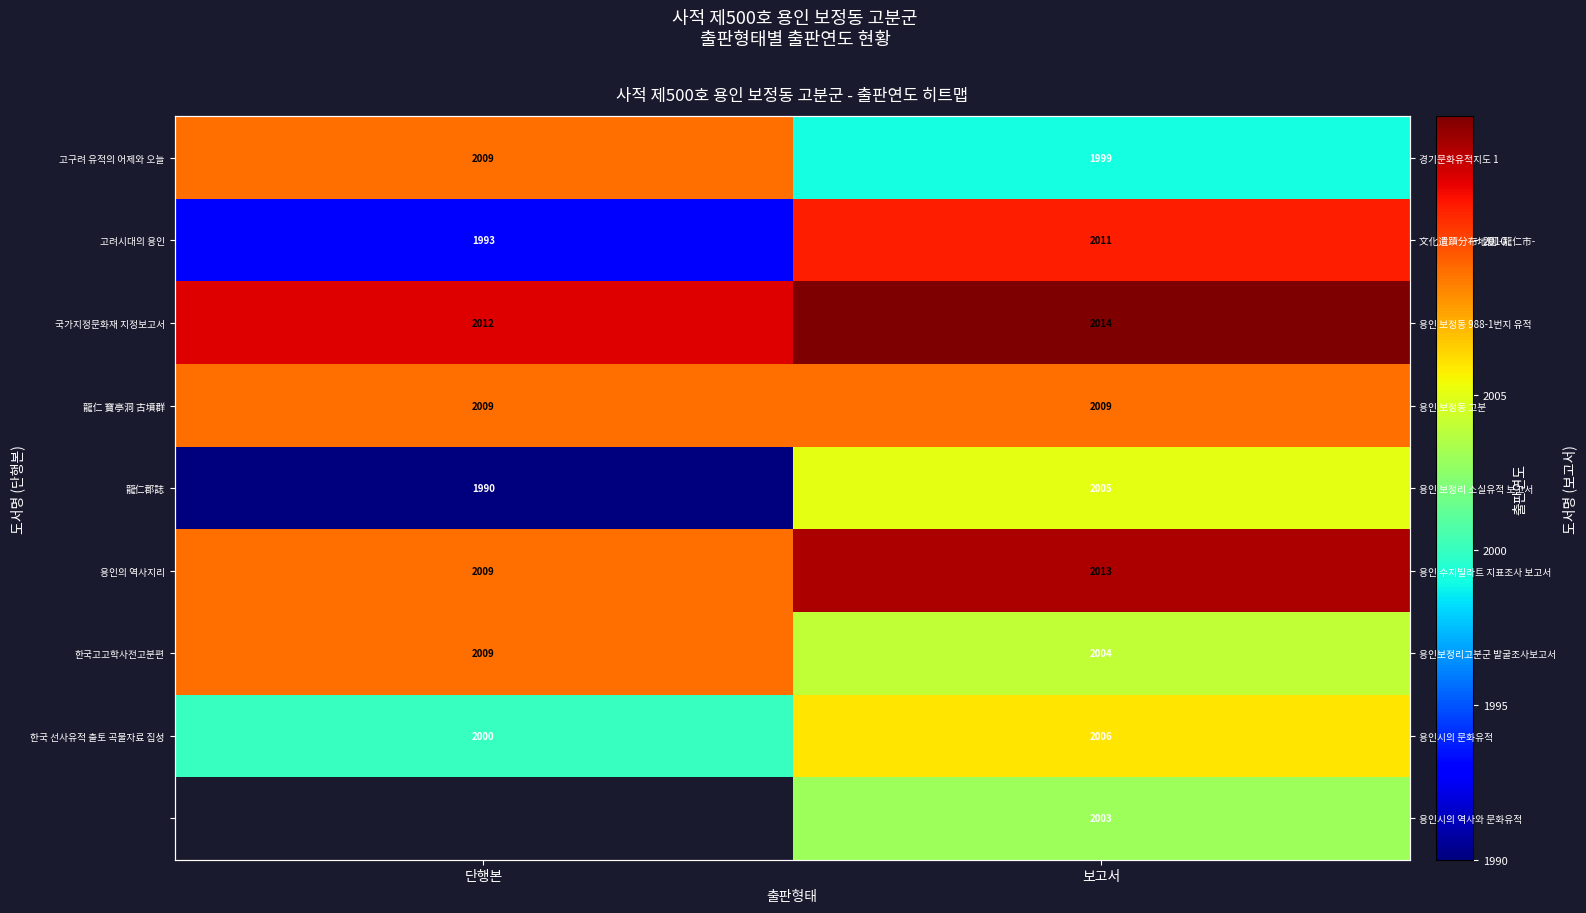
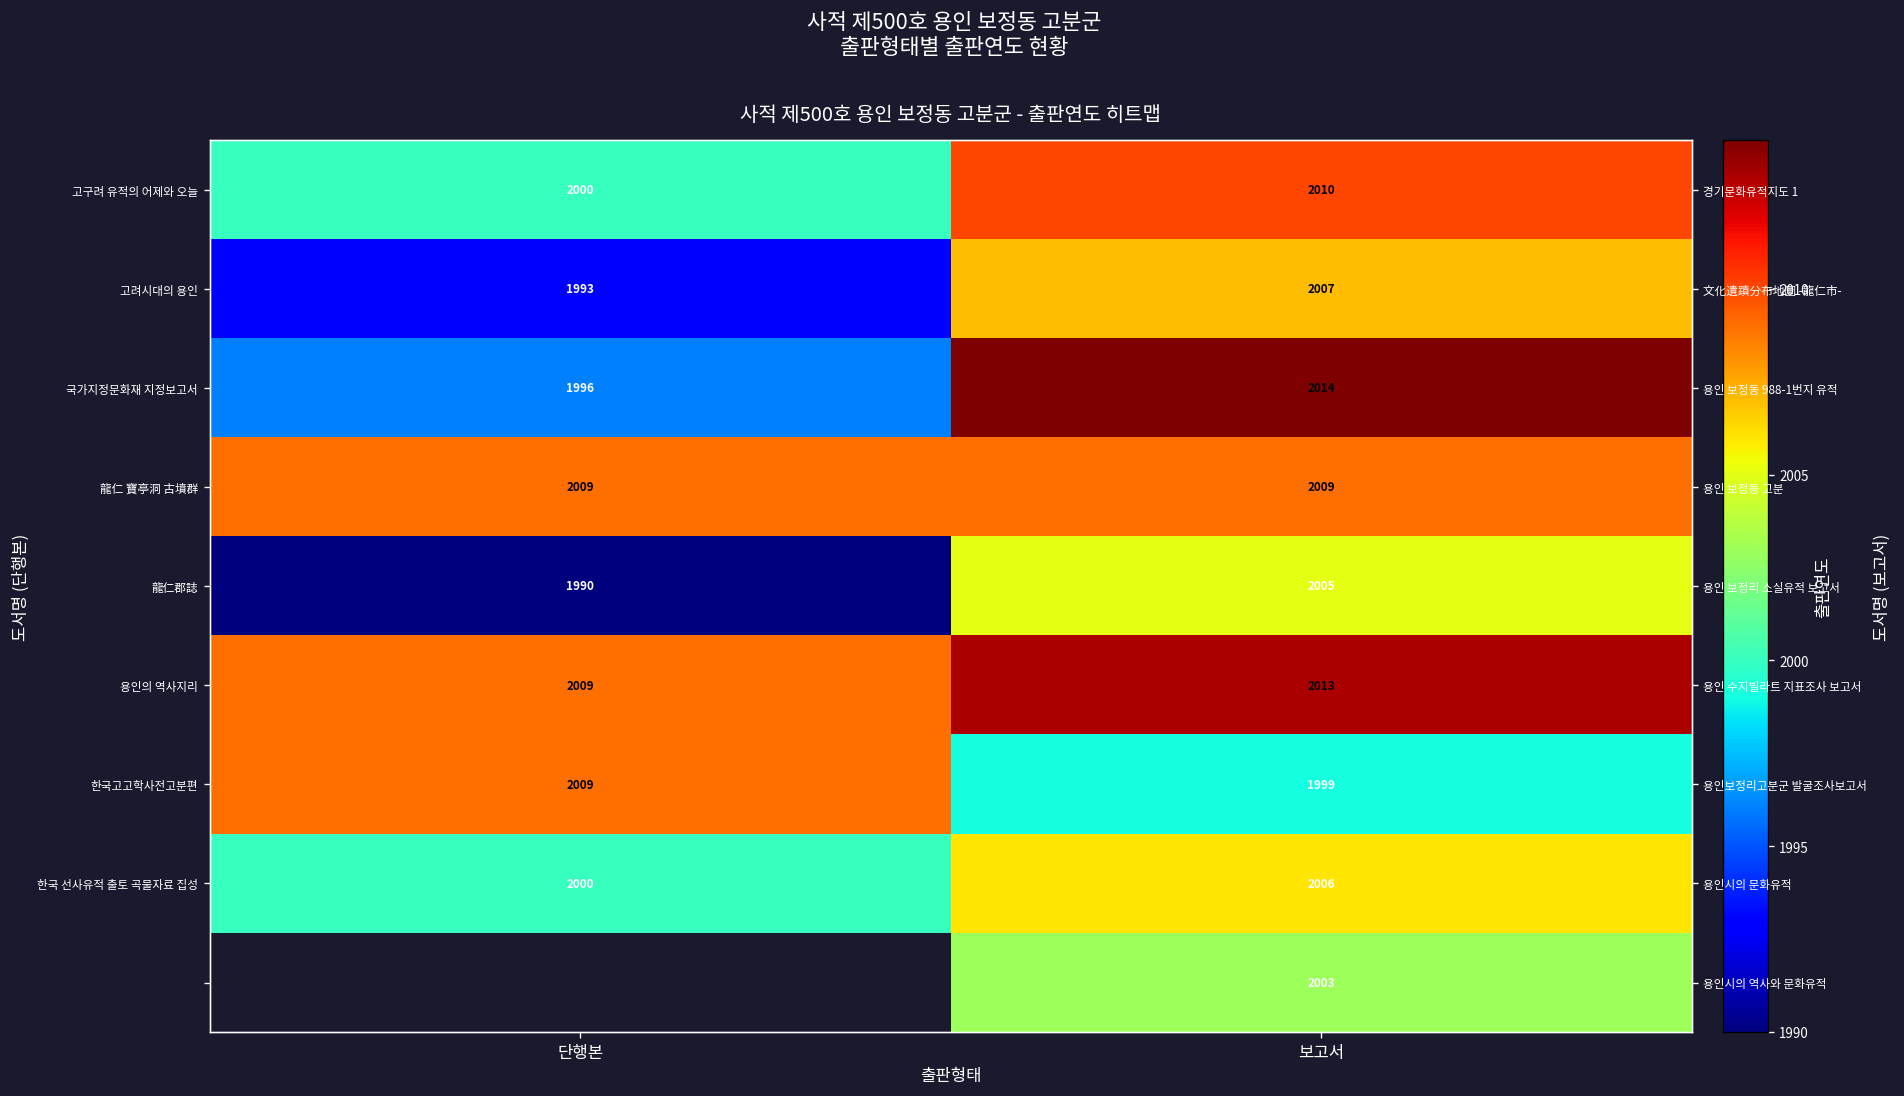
고구려 유적의 어제와 오늘, 단행본: 2009 -> 2000
고구려 유적의 어제와 오늘, 보고서: 1999 -> 2010
고려시대의 용인, 보고서: 2011 -> 2007
국가지정문화재 지정보고서, 단행본: 2012 -> 1996
한국고고학사전고분편, 보고서: 2004 -> 1999
